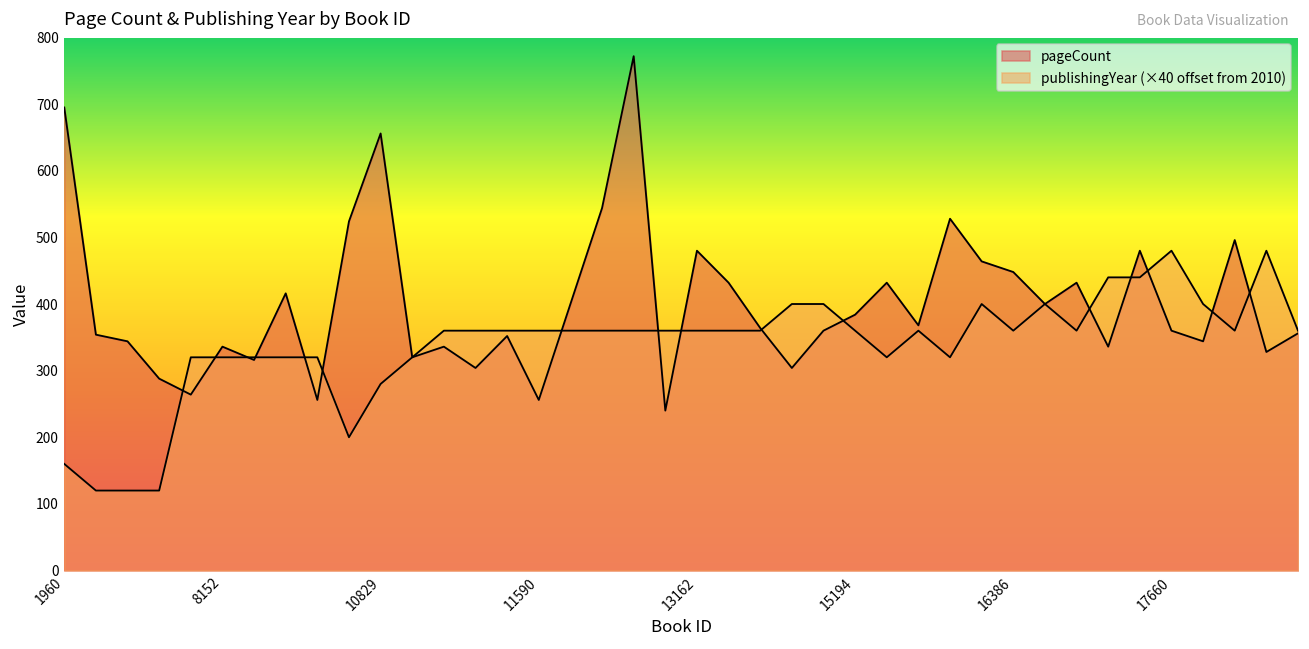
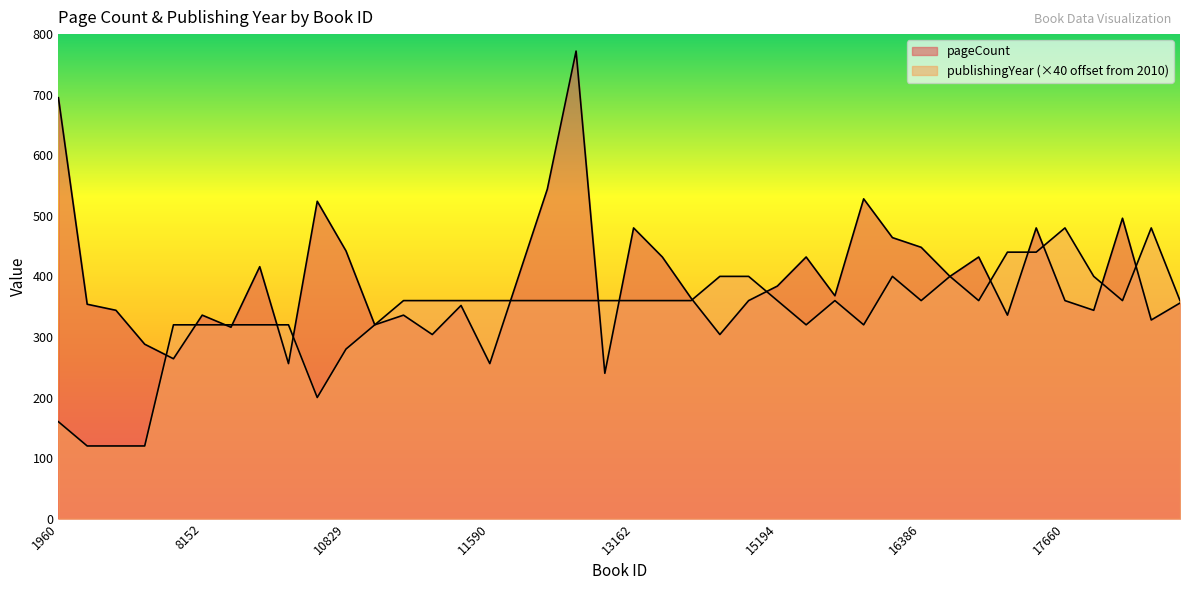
pageCount, 10829: 660 -> 440
